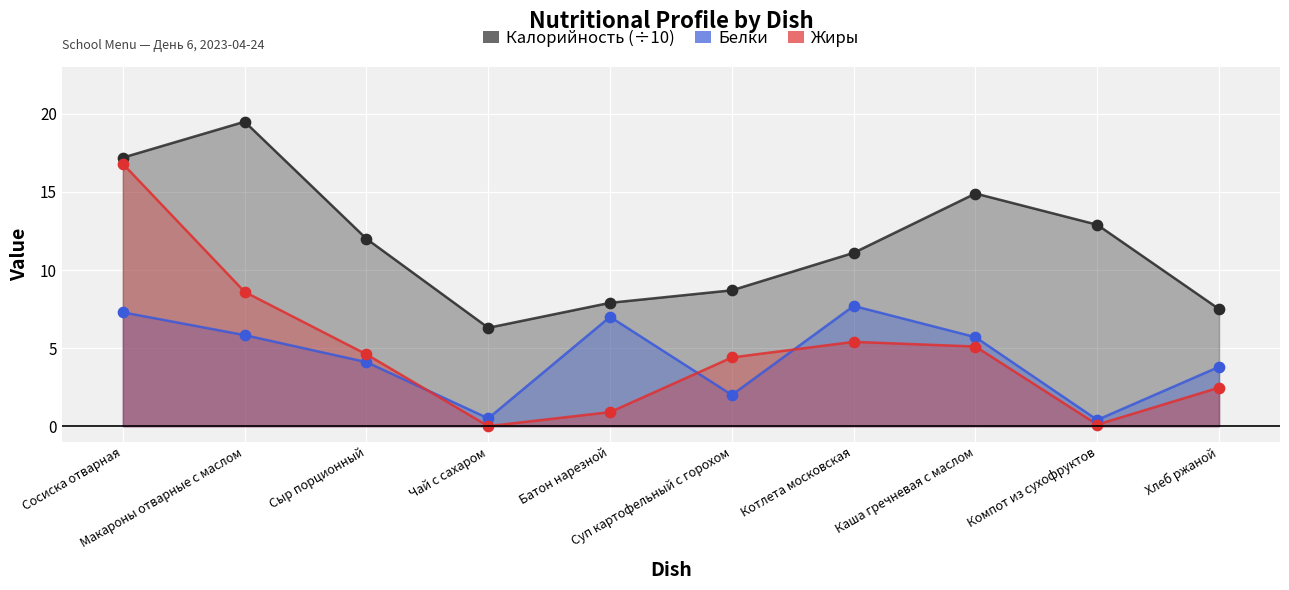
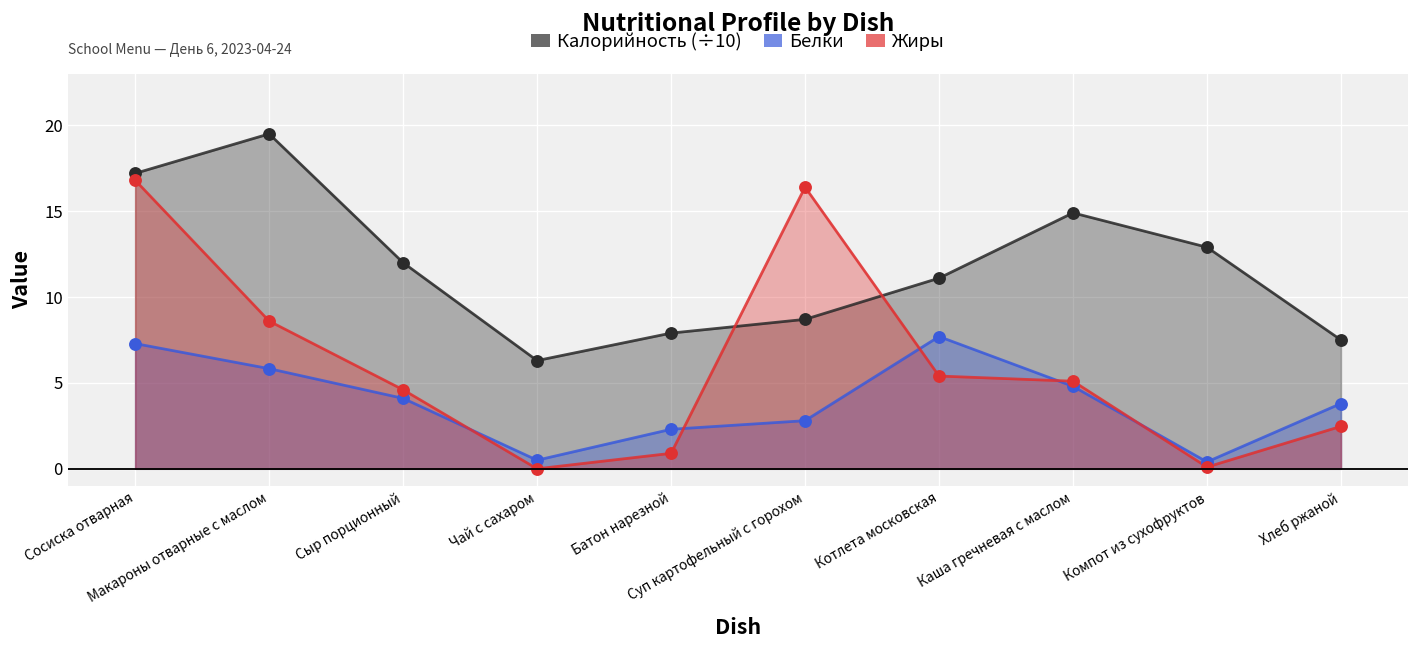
Белки, Батон нарезной: 7.0 -> 2.3
Белки, Суп картофельный с горохом: 2.0 -> 2.8
Жиры, Суп картофельный с горохом: 4.4 -> 16.4
Белки, Каша гречневая с маслом: 5.7 -> 4.8
